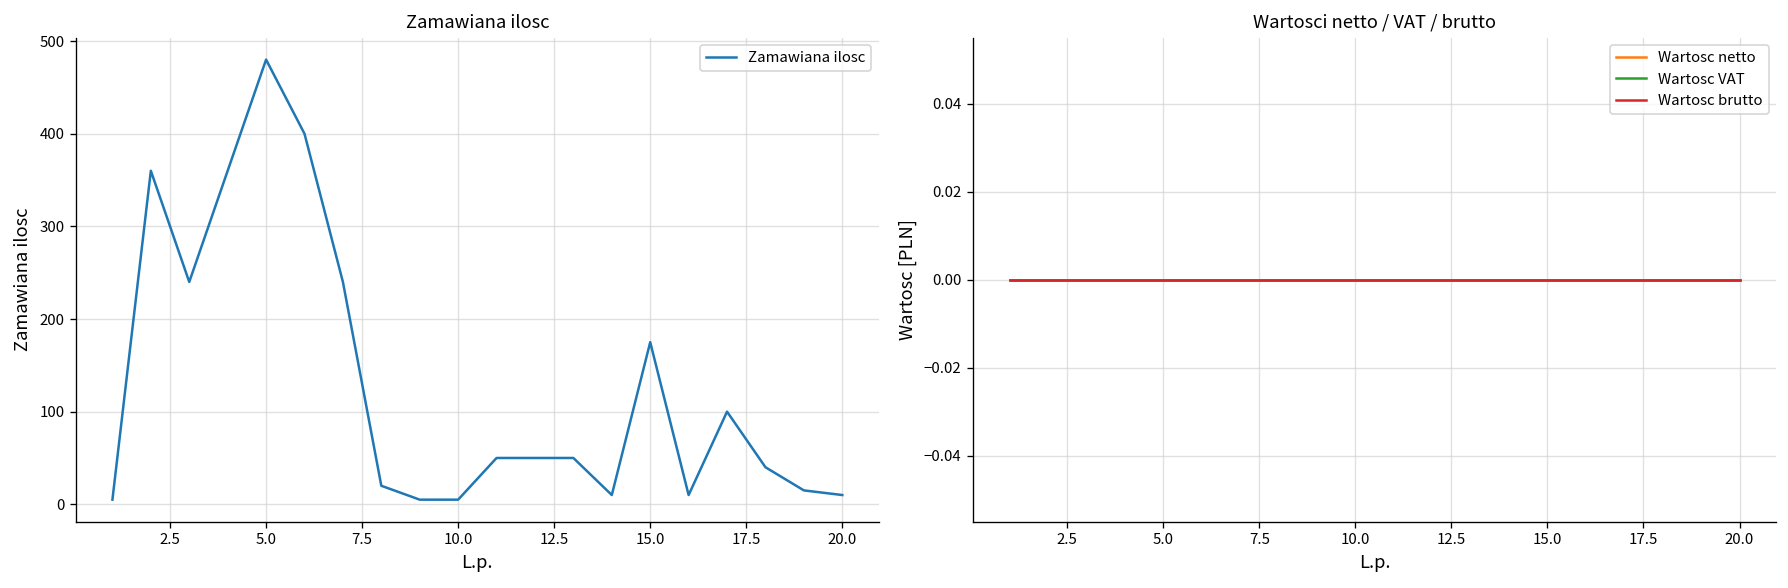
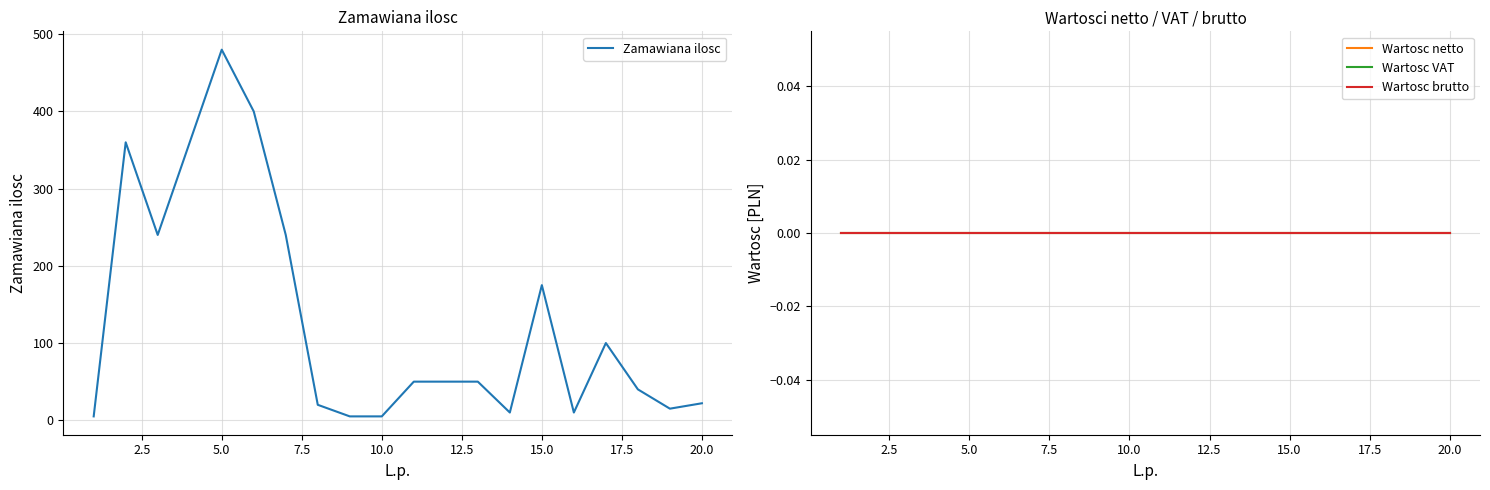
Zamawiana ilosc, 20.0: 10 -> 20
